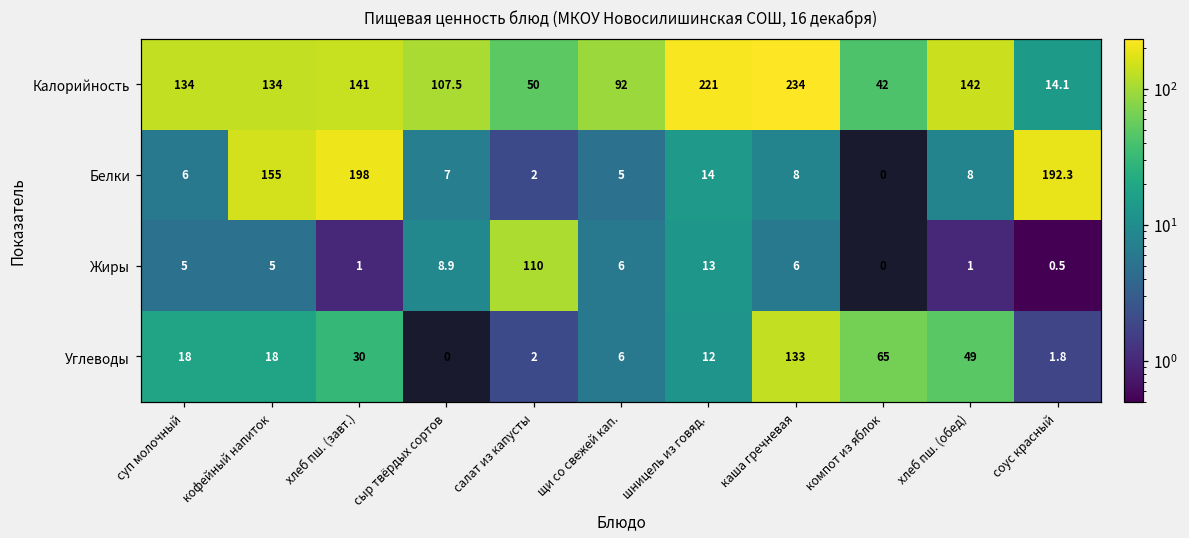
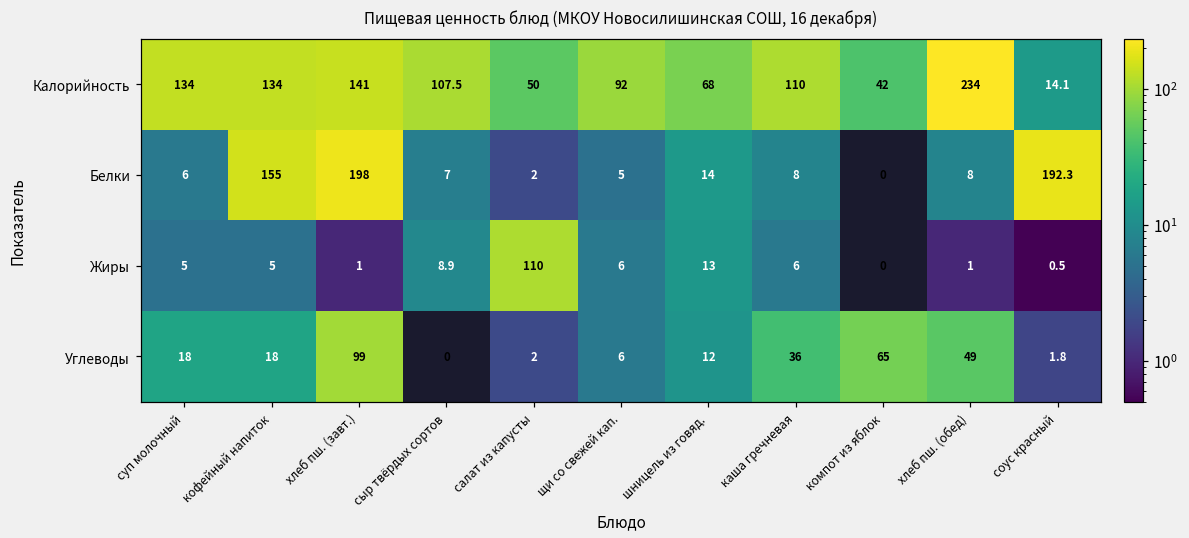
Калорийность, шницель из говяд.: 221 -> 68
Калорийность, каша гречневая: 234 -> 110
Калорийность, хлеб пш. (обед): 142 -> 234
Углеводы, хлеб пш. (завт.): 30 -> 99
Углеводы, каша гречневая: 133 -> 36
